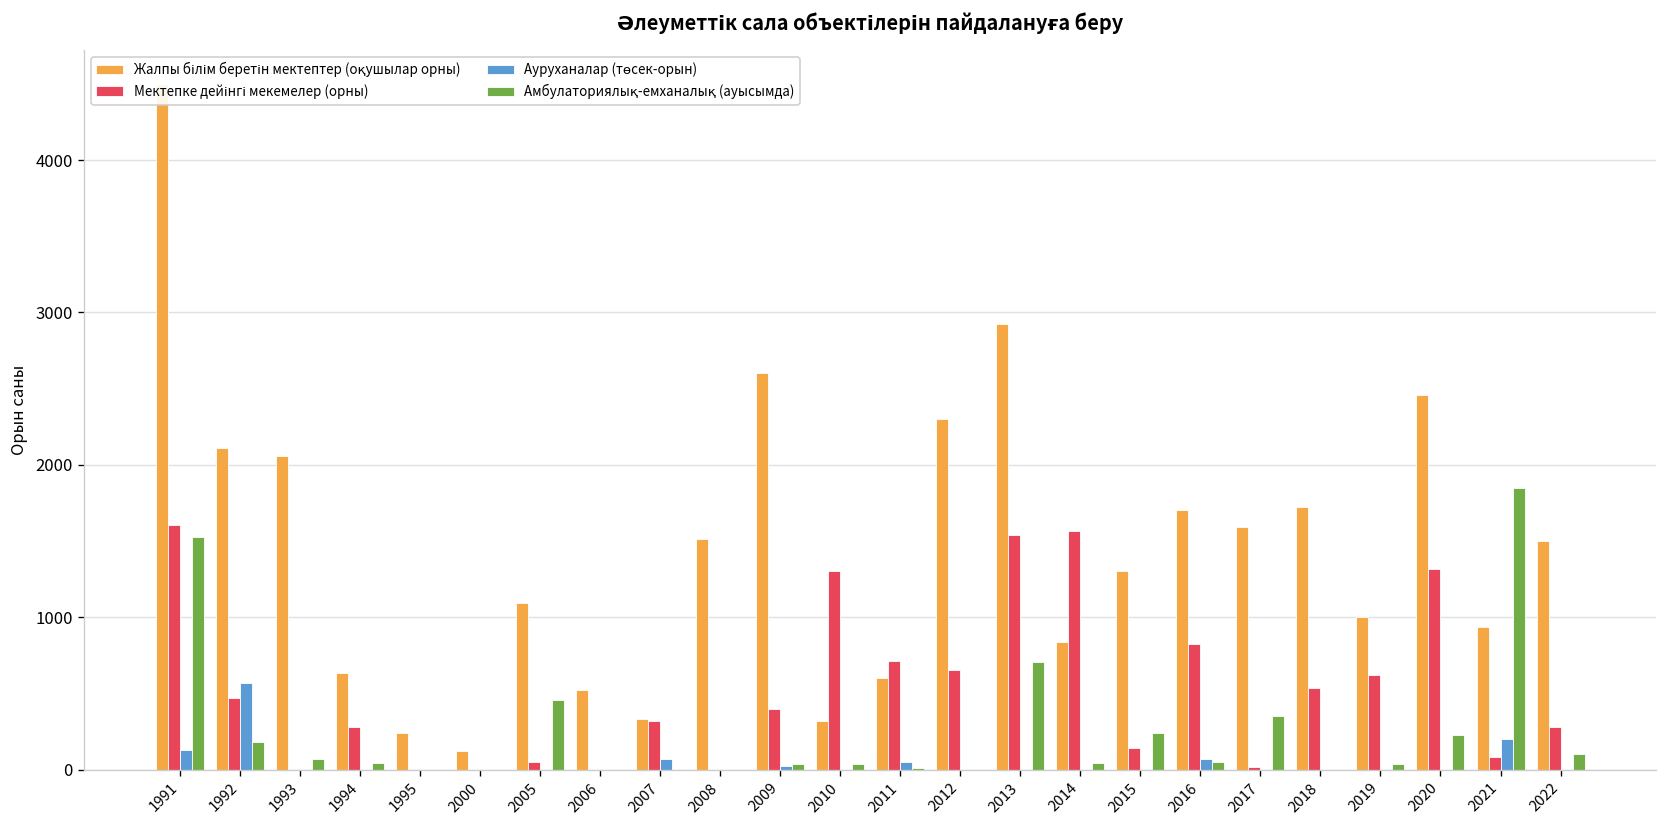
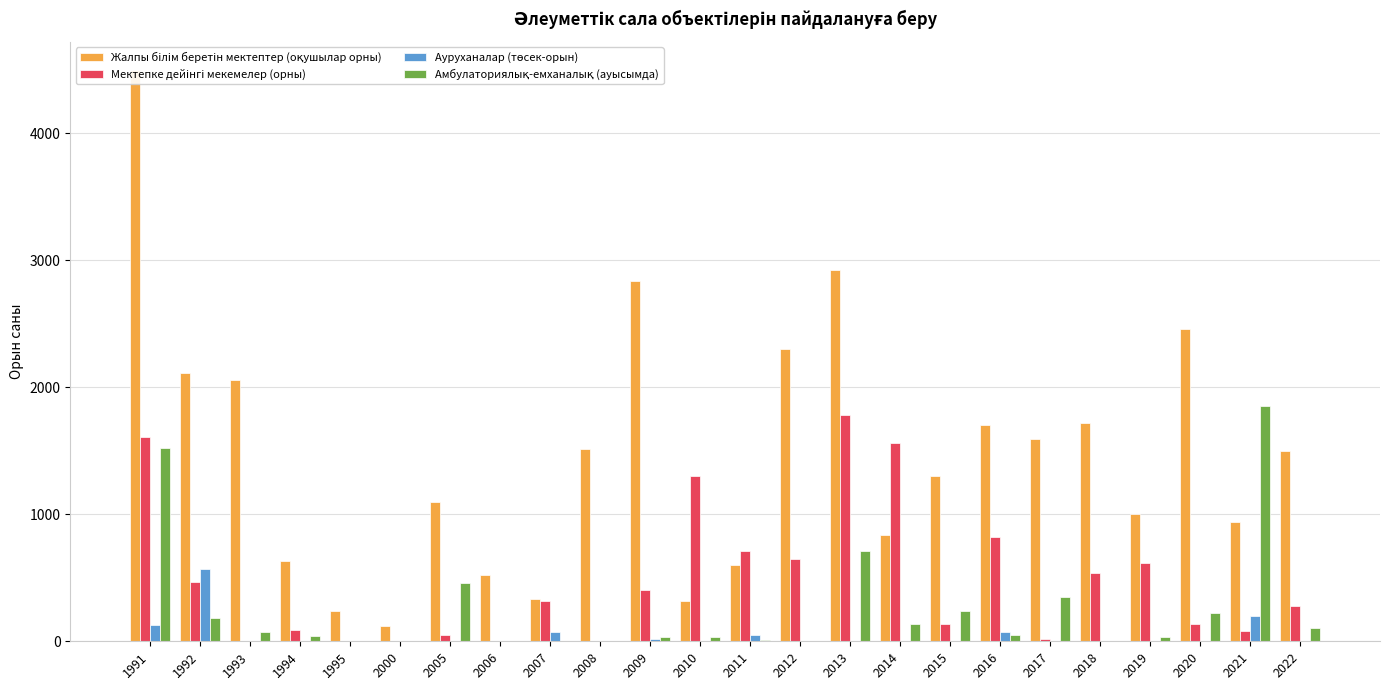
Мектепке дейінгі мекемелер (орны), 1994: 280 -> 90
Жалпы білім беретін мектептер (оқушылар орны), 2009: 2600 -> 2840
Мектепке дейінгі мекемелер (орны), 2013: 1540 -> 1780
Амбулаториялық-емханалық (ауысымда), 2014: 40 -> 140
Мектепке дейінгі мекемелер (орны), 2020: 1320 -> 140
